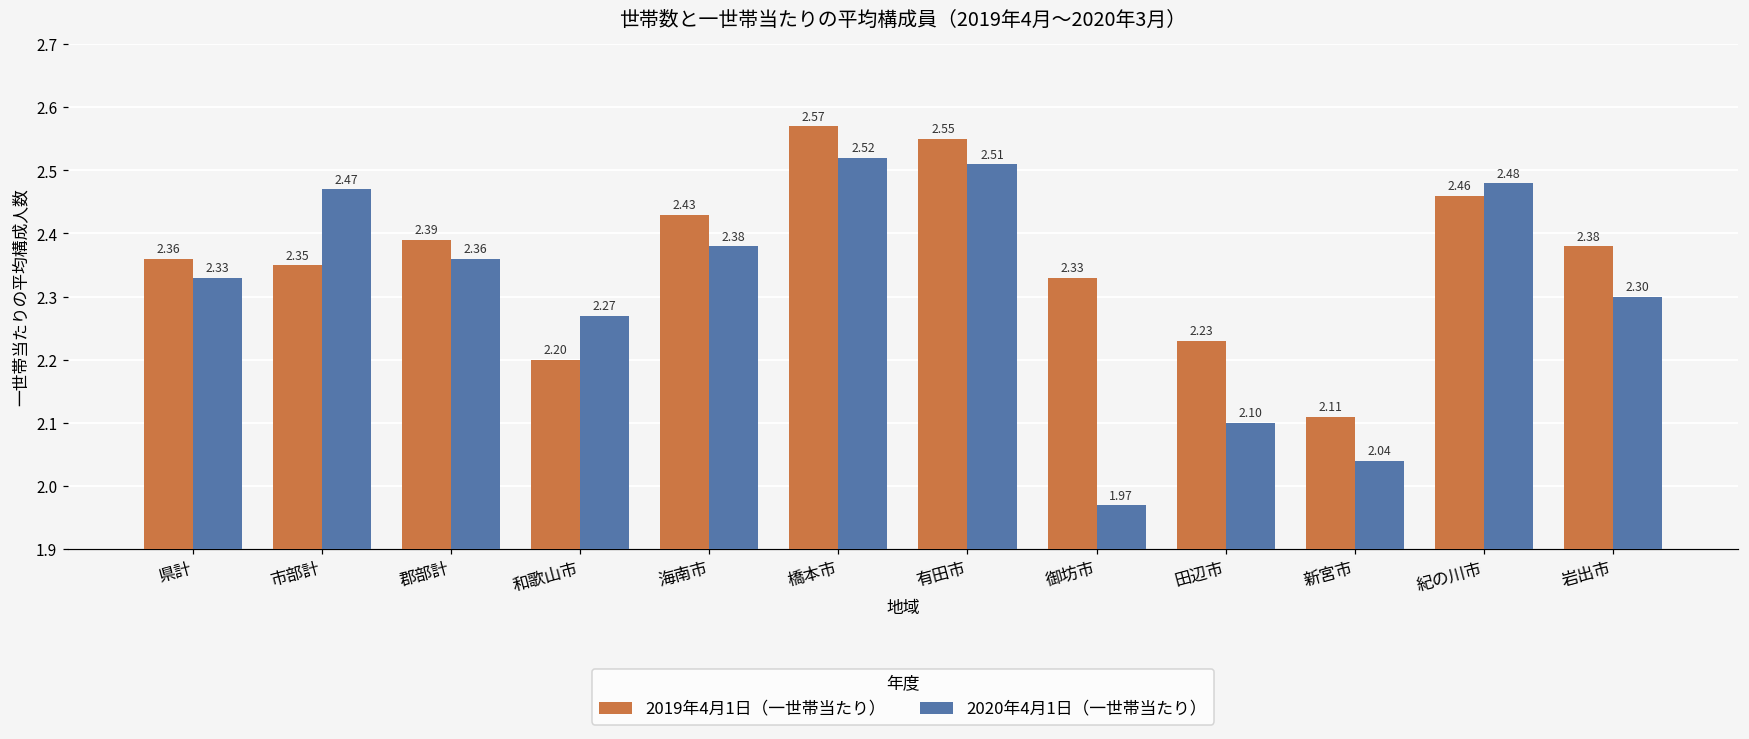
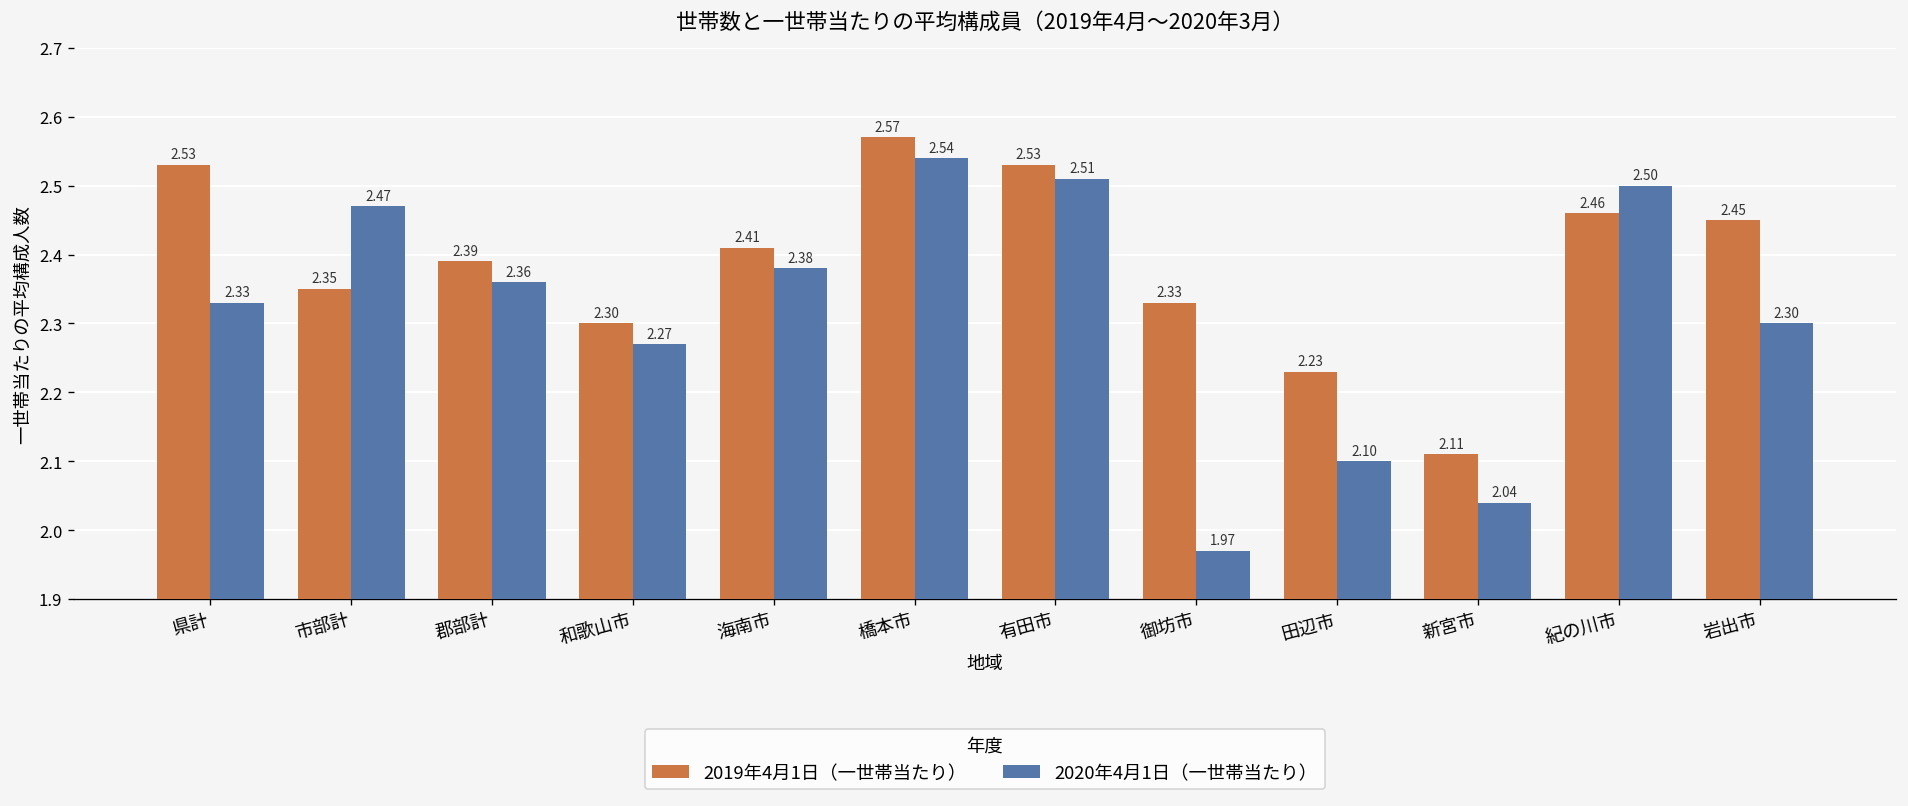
2019年4月1日（一世帯当たり）, 県計: 2.36 -> 2.53
2019年4月1日（一世帯当たり）, 和歌山市: 2.20 -> 2.30
2019年4月1日（一世帯当たり）, 海南市: 2.43 -> 2.41
2020年4月1日（一世帯当たり）, 橋本市: 2.52 -> 2.54
2019年4月1日（一世帯当たり）, 有田市: 2.55 -> 2.53
2020年4月1日（一世帯当たり）, 紀の川市: 2.48 -> 2.50
2019年4月1日（一世帯当たり）, 岩出市: 2.38 -> 2.45
